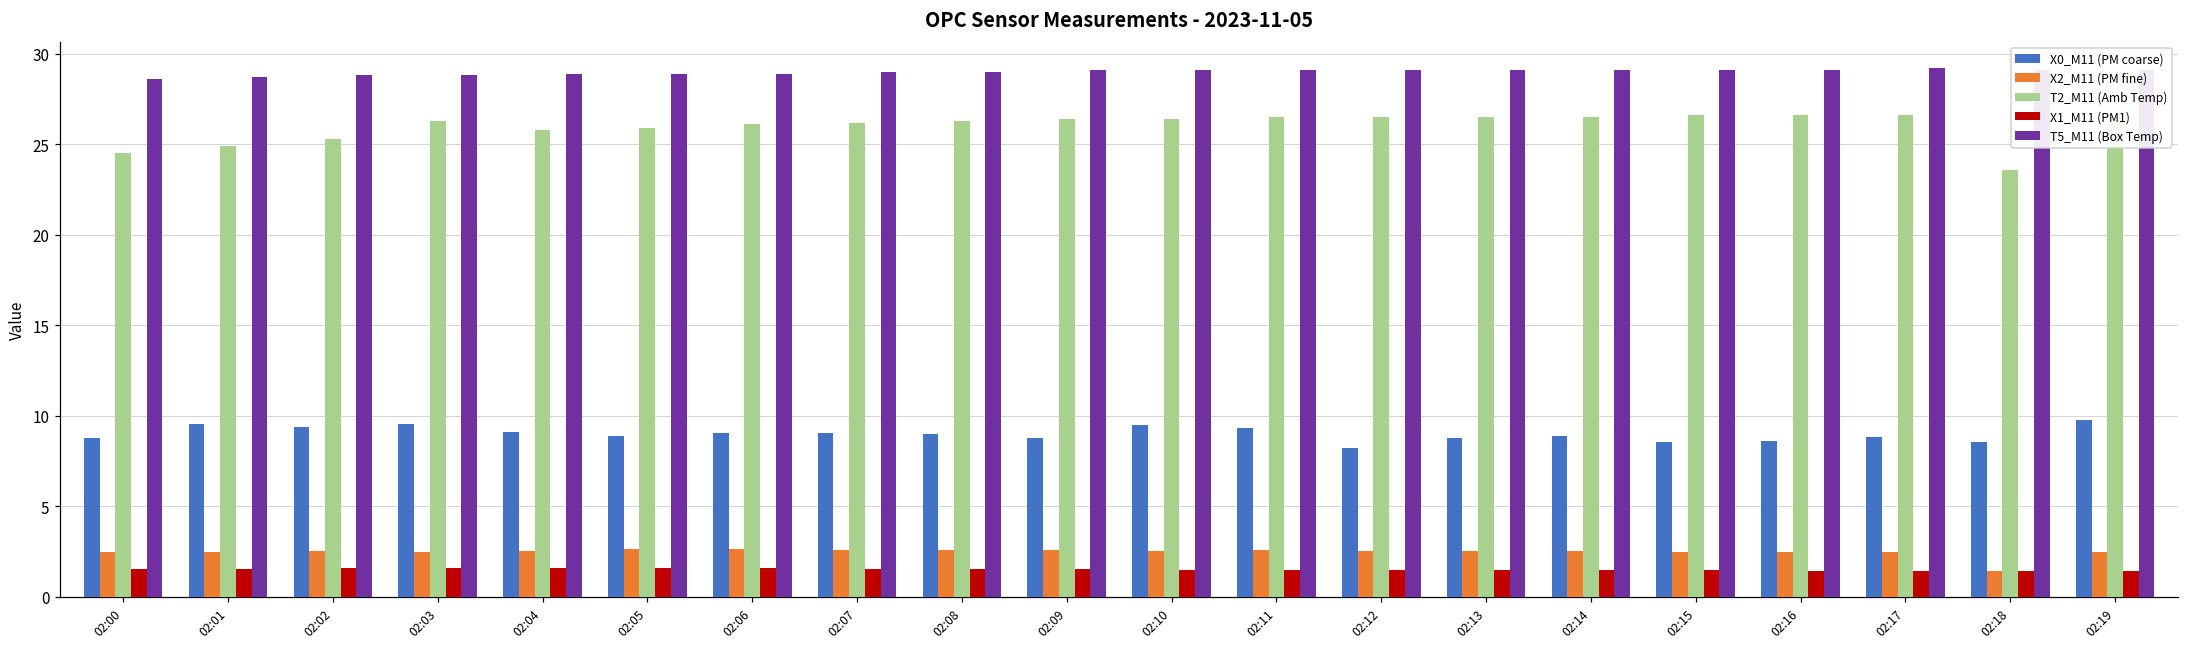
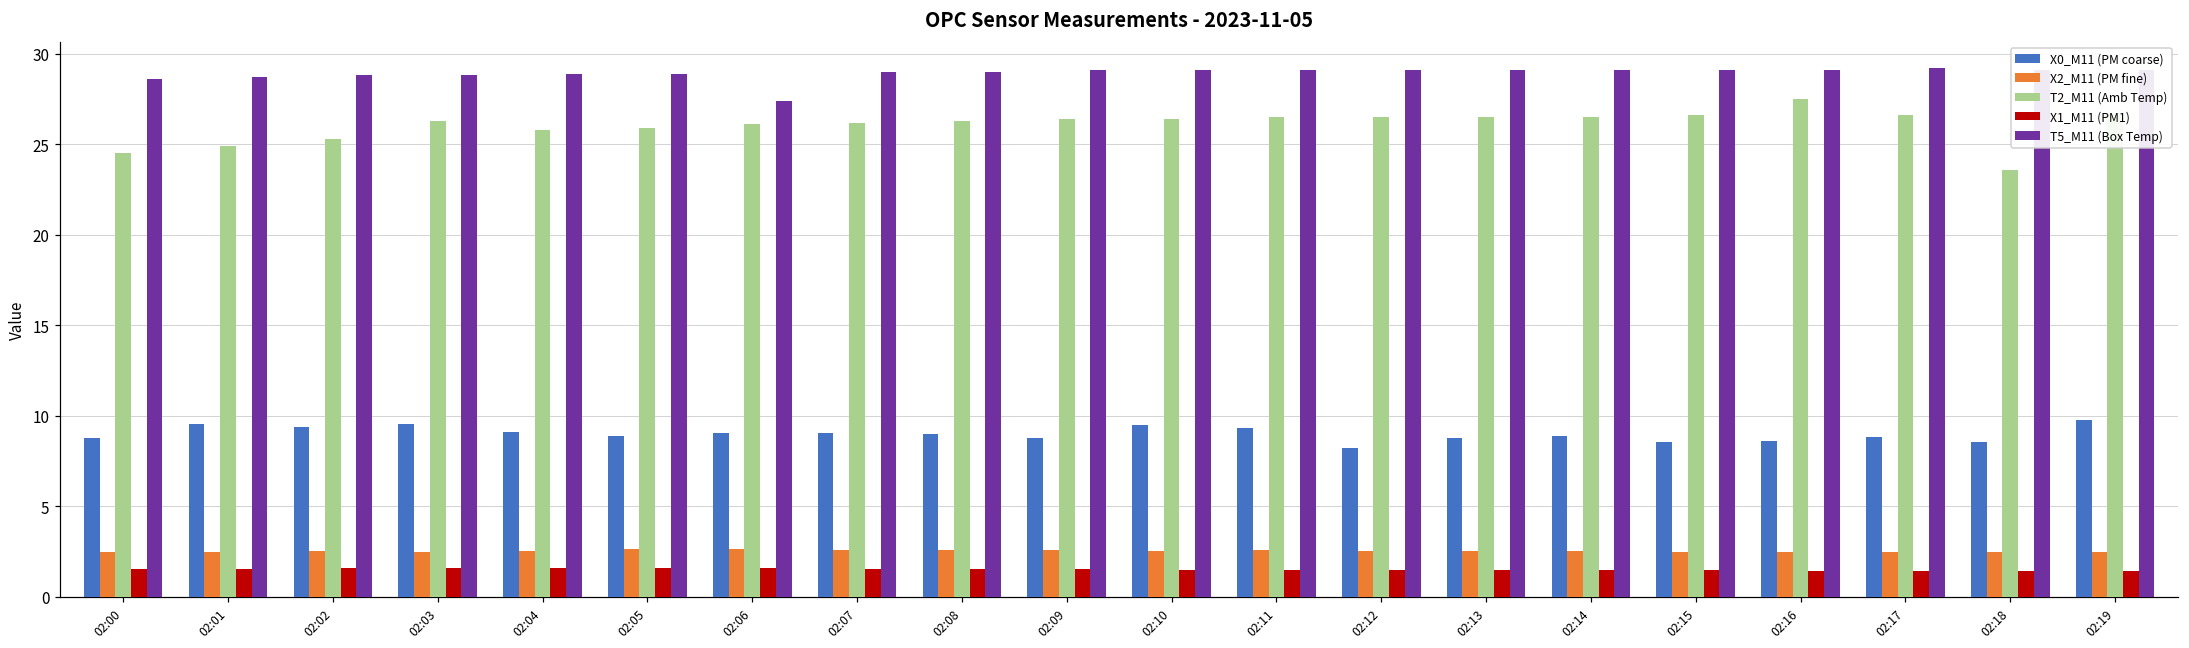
T5_M11 (Box Temp), 02:06: 28.9 -> 27.4
T2_M11 (Amb Temp), 02:16: 26.6 -> 27.5
X2_M11 (PM fine), 02:18: 1.4 -> 2.5
